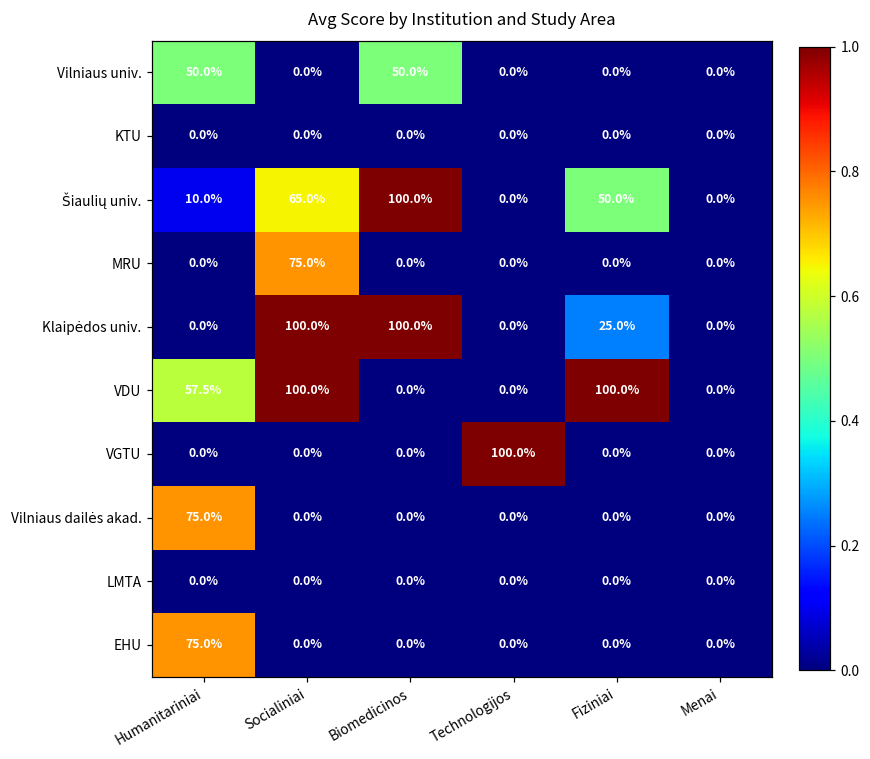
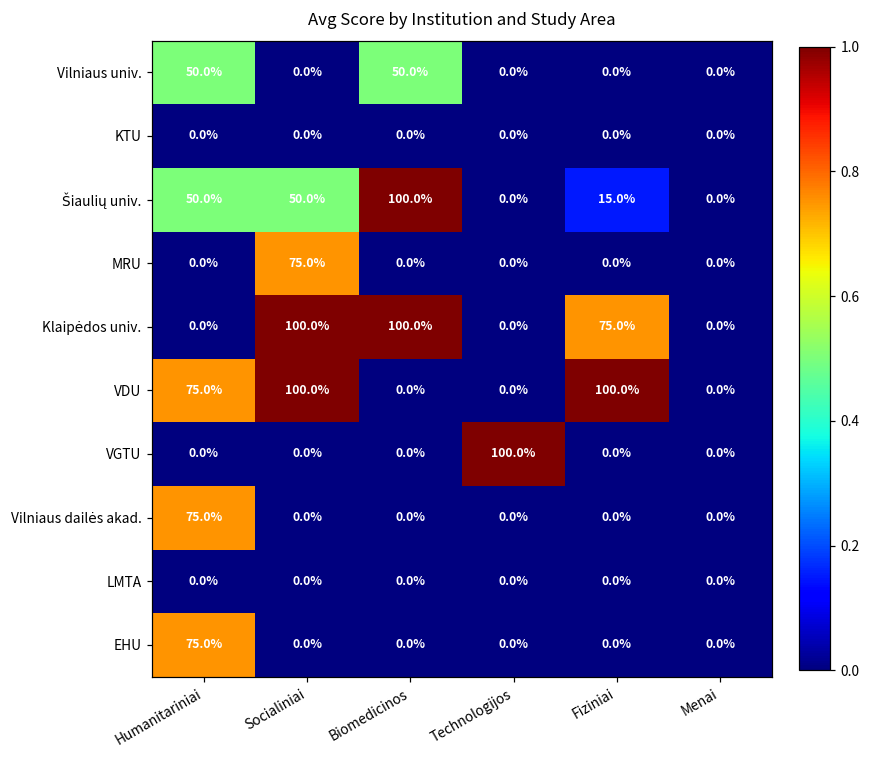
Šiaulių univ., Humanitariniai: 10.0% -> 50.0%
Šiaulių univ., Socialiniai: 65.0% -> 50.0%
Šiaulių univ., Fiziniai: 50.0% -> 15.0%
Klaipėdos univ., Fiziniai: 25.0% -> 75.0%
VDU, Humanitariniai: 57.5% -> 75.0%
